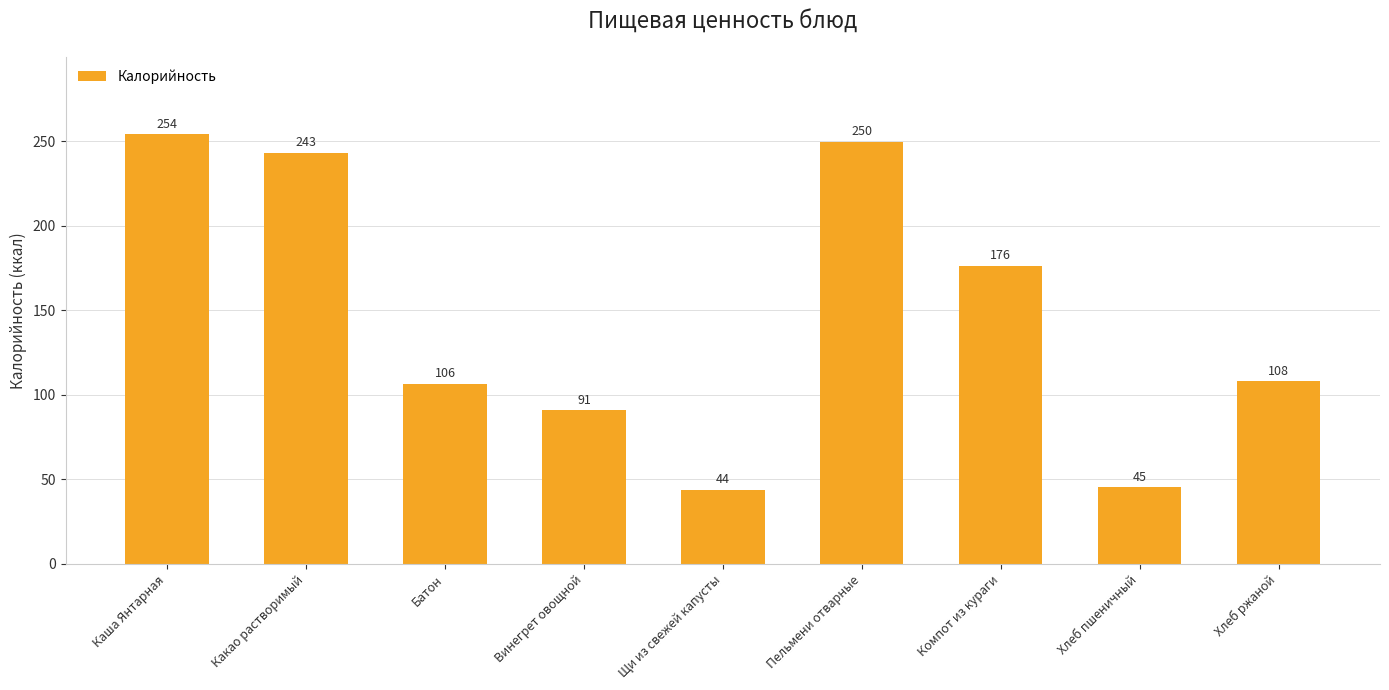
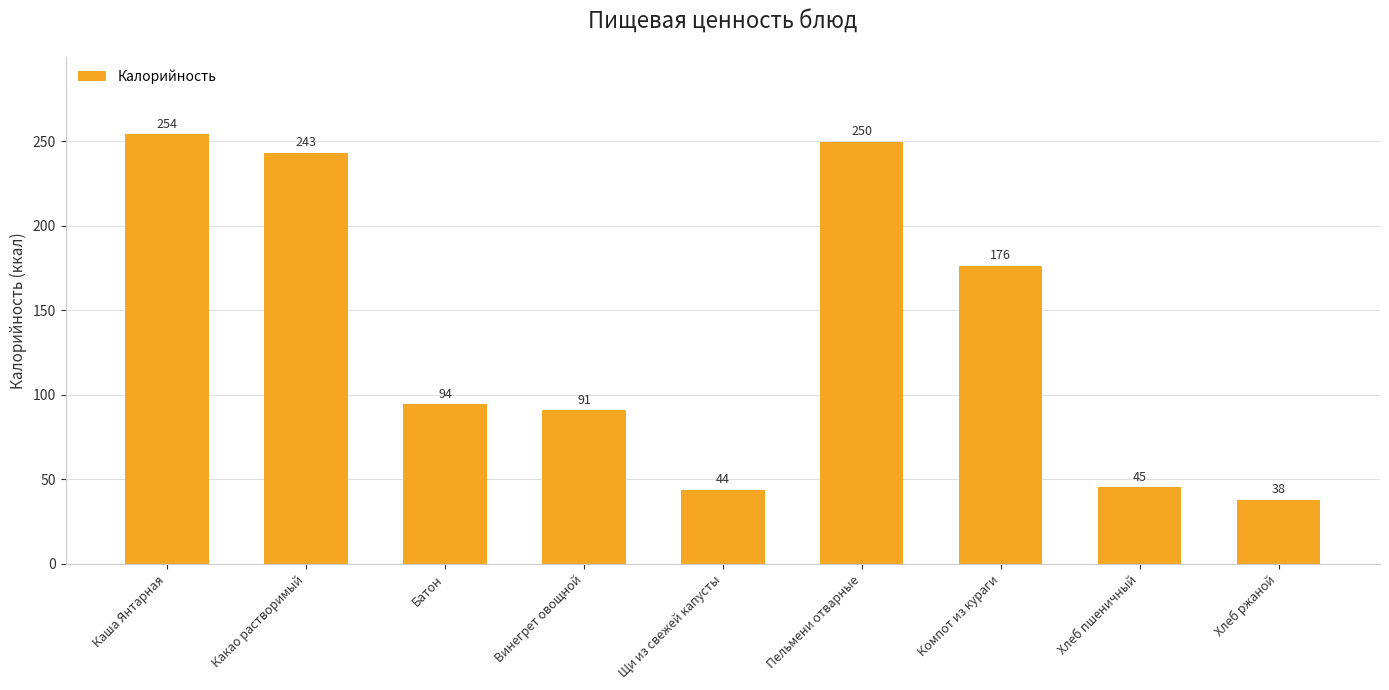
Батон: 106 -> 94
Хлеб ржаной: 108 -> 38
